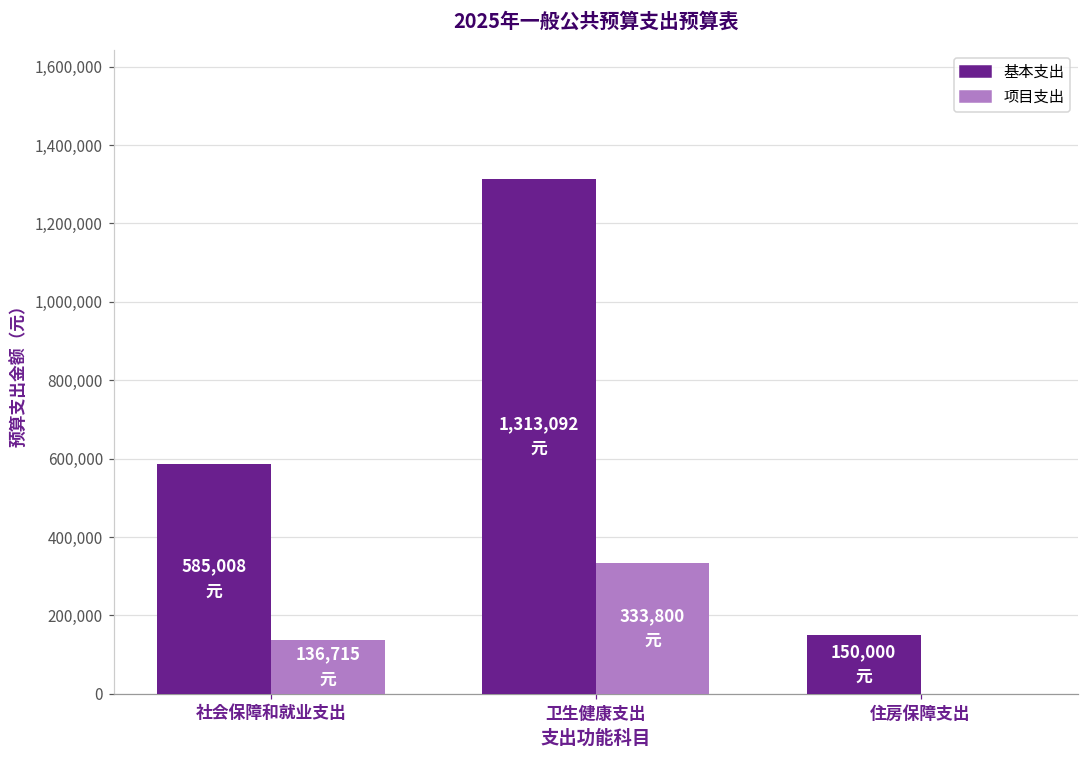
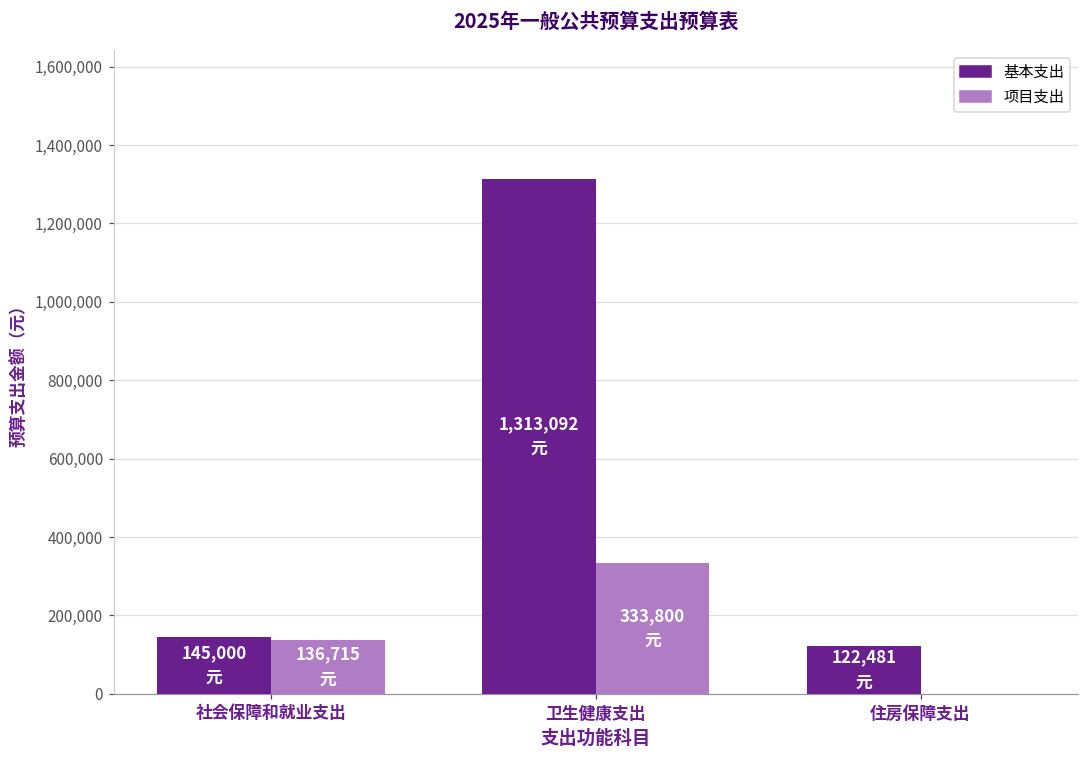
基本支出, 社会保障和就业支出: 585,008 -> 145,000
基本支出, 住房保障支出: 150,000 -> 122,481
